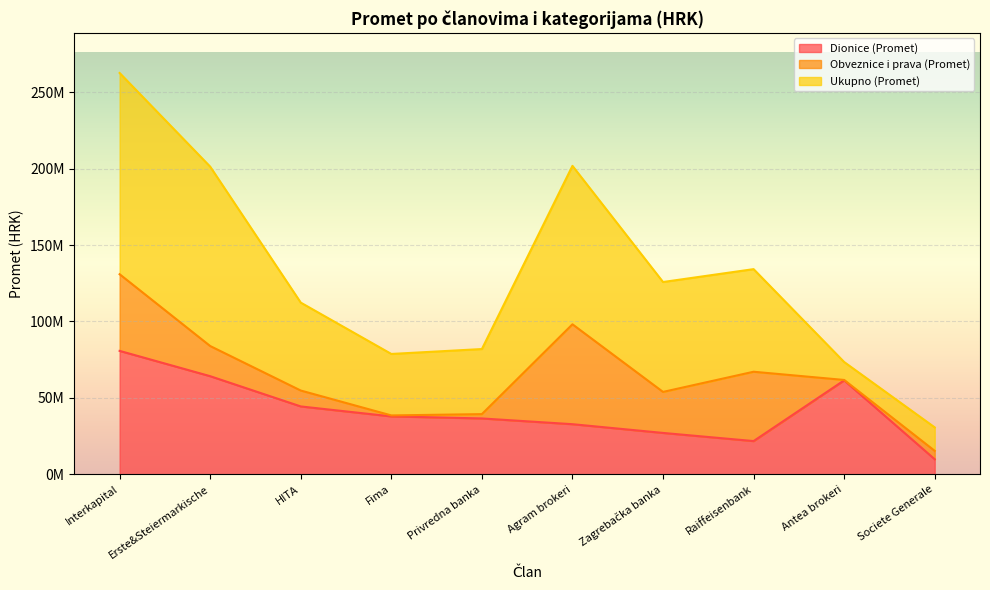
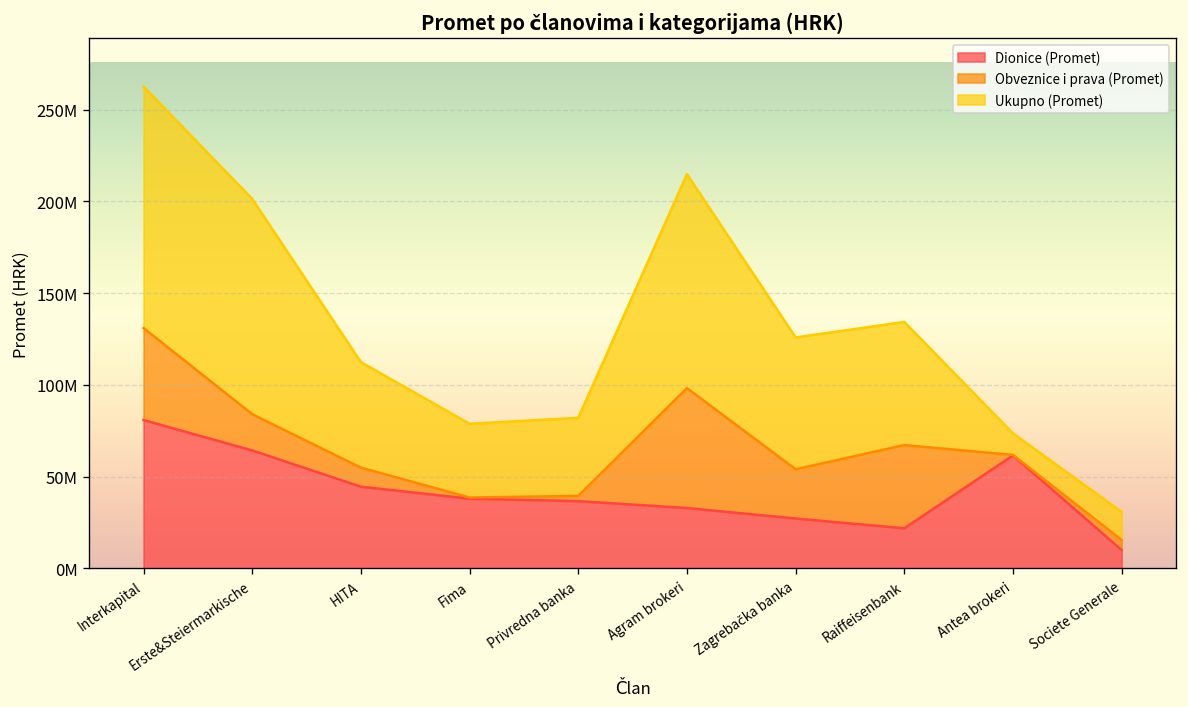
Ukupno (Promet), Agram brokeri: 104000000 -> 117000000
